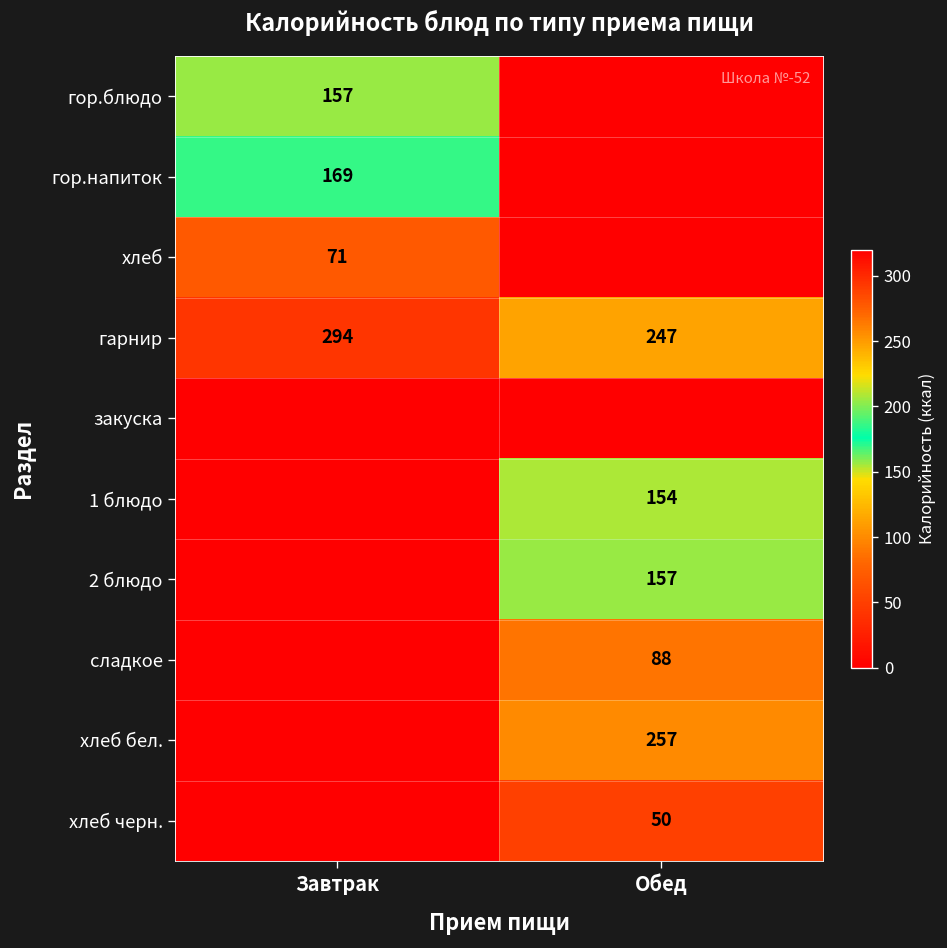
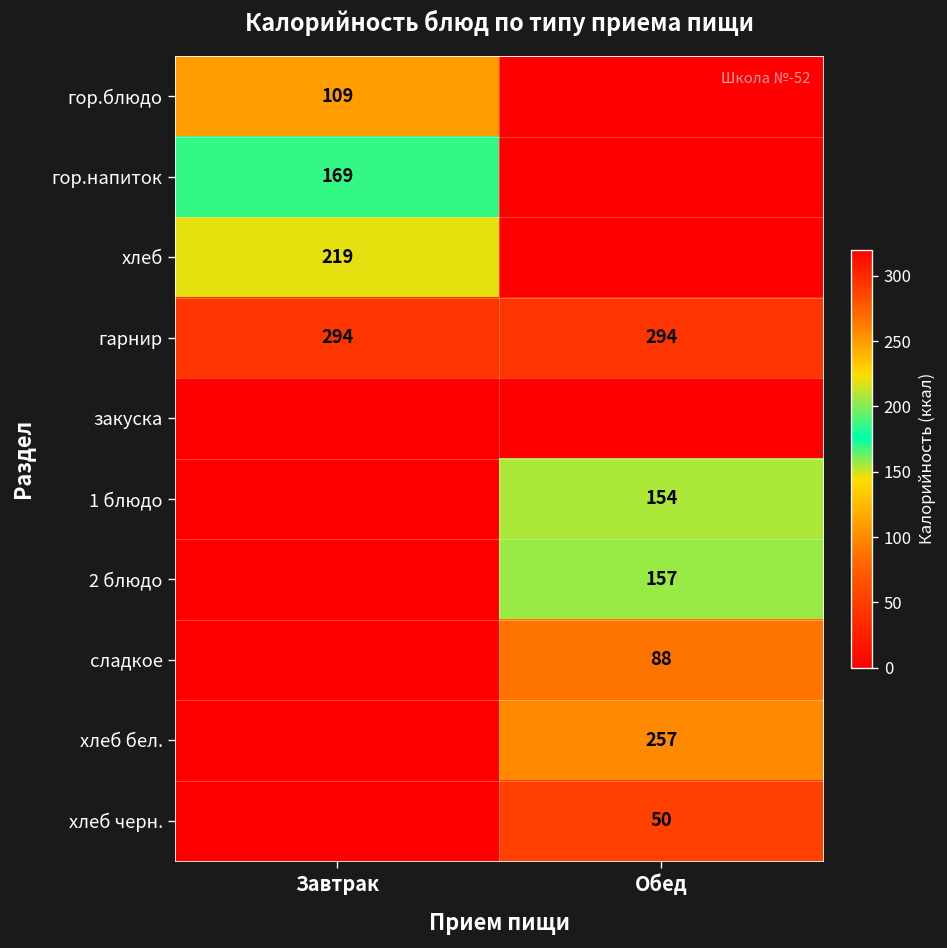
гор.блюдо, Завтрак: 157 -> 109
хлеб, Завтрак: 71 -> 219
гарнир, Обед: 247 -> 294
